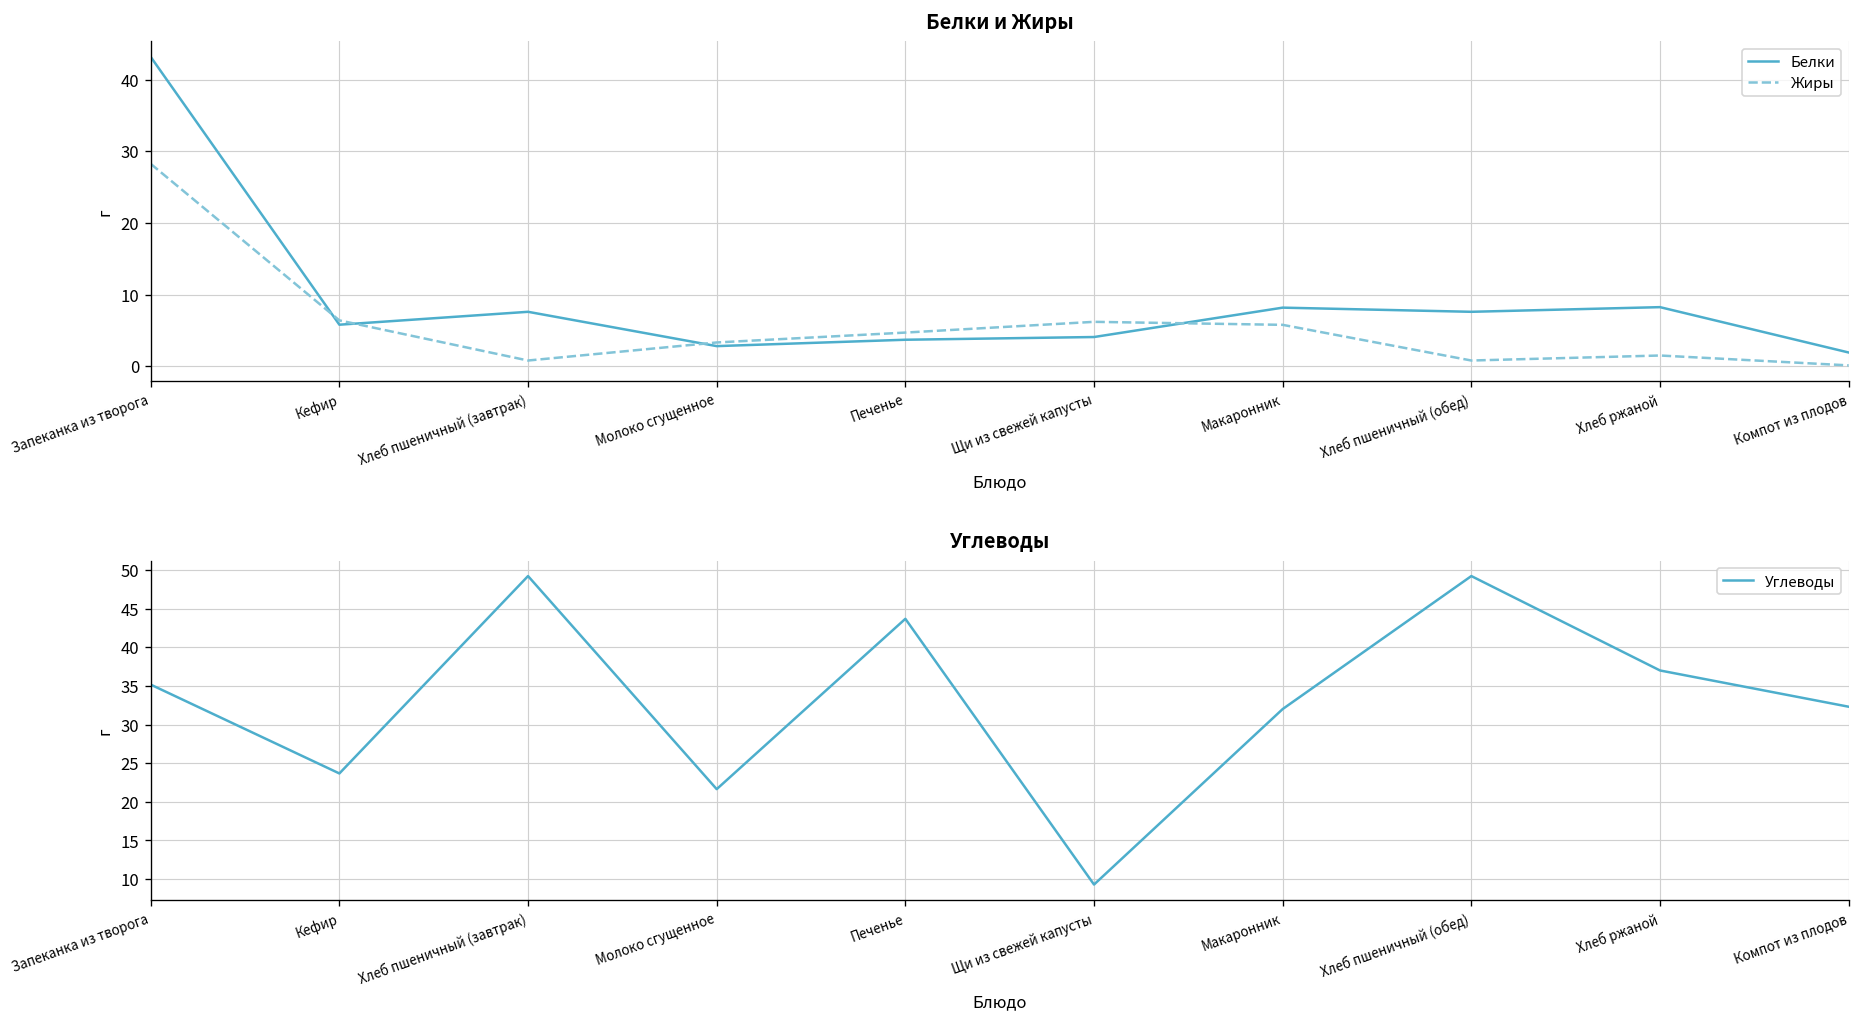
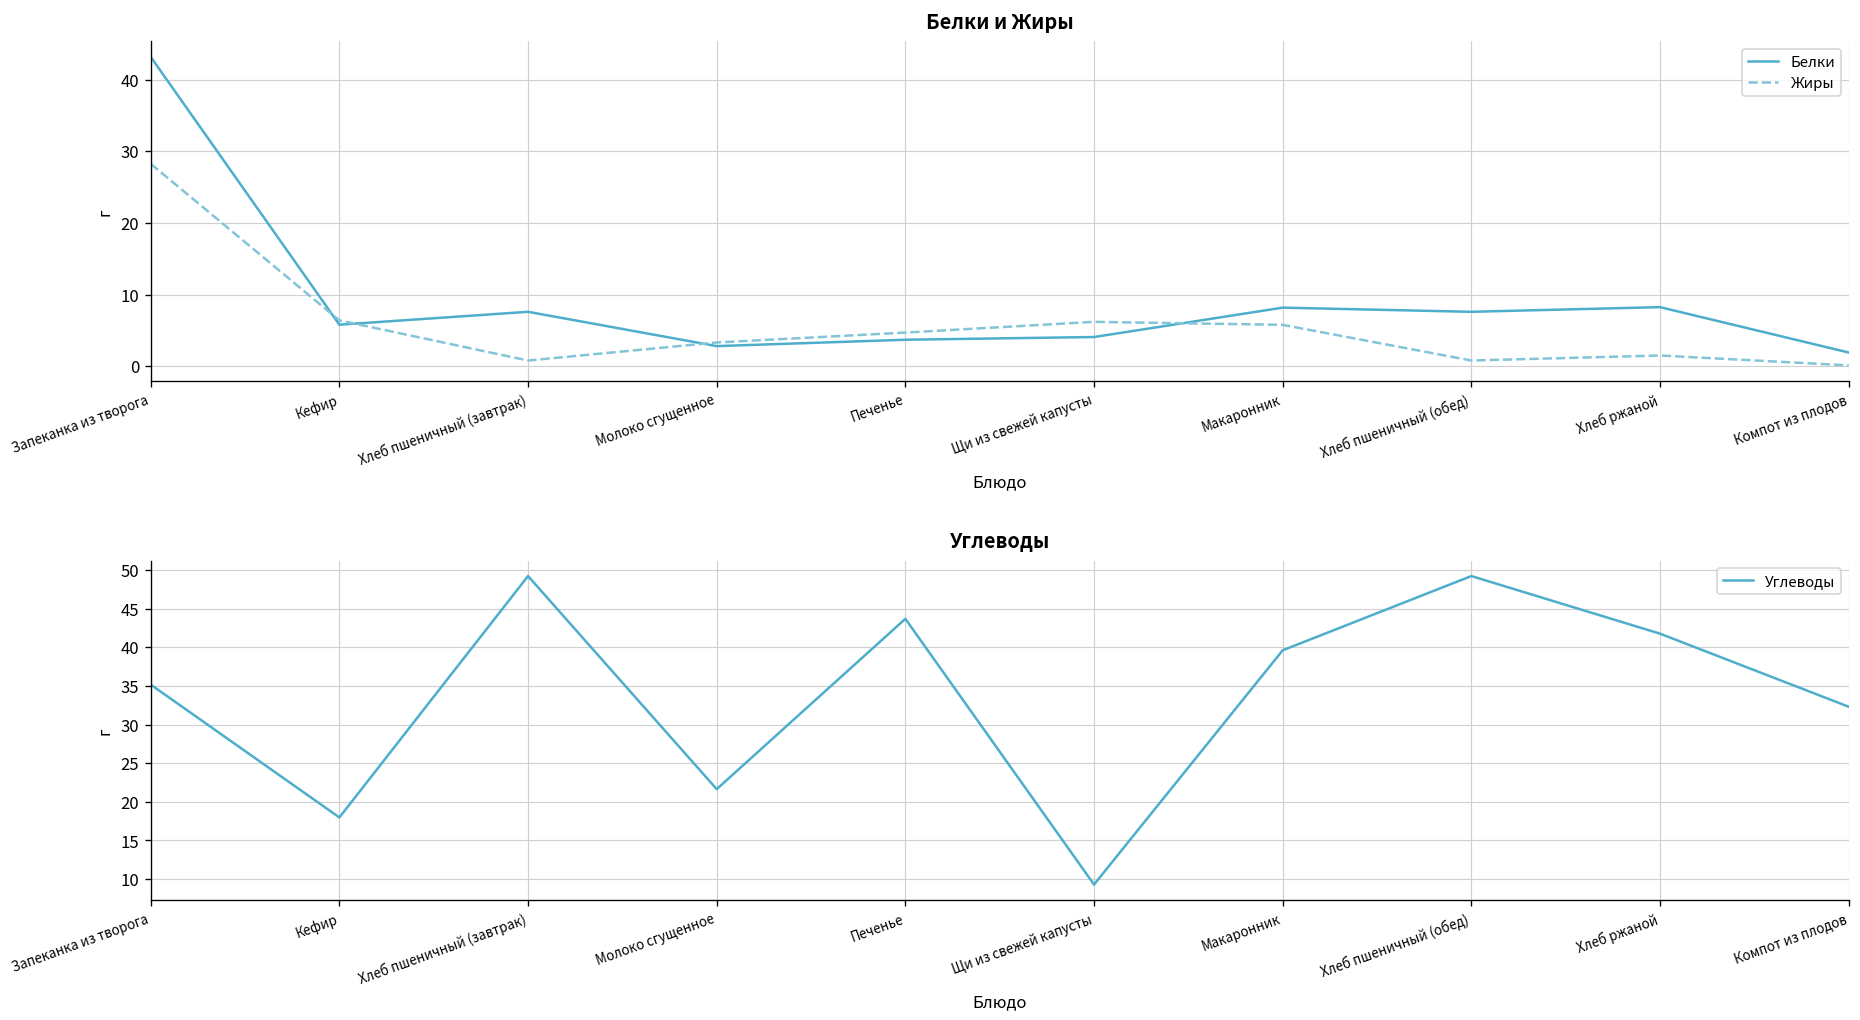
Углеводы, Кефир: 24 -> 18
Углеводы, Макаронник: 32 -> 40
Углеводы, Хлеб ржаной: 37 -> 42
